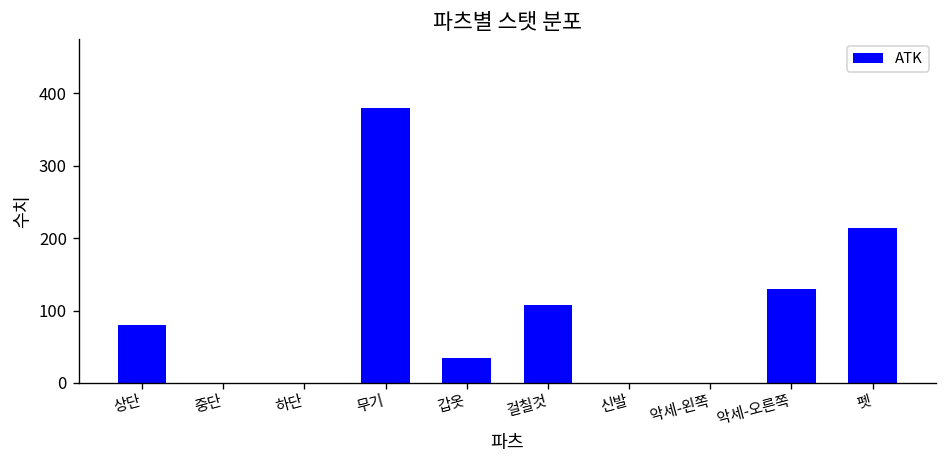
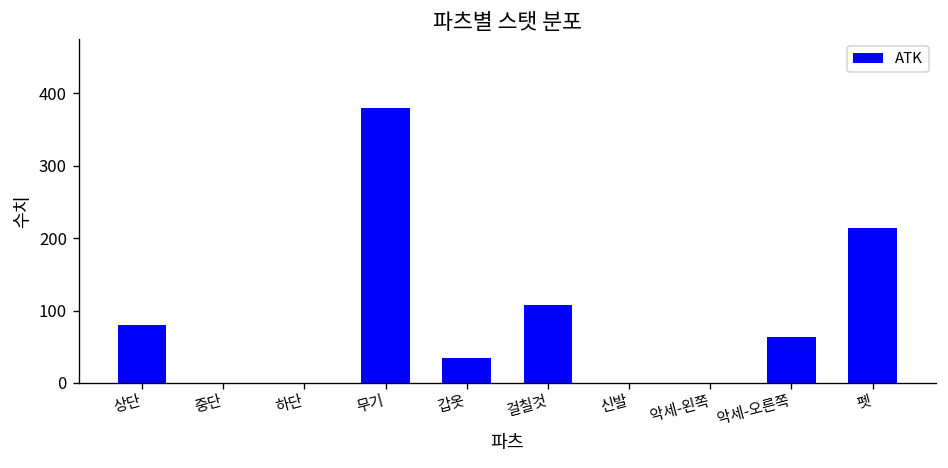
악세-오른쪽: 130 -> 60
